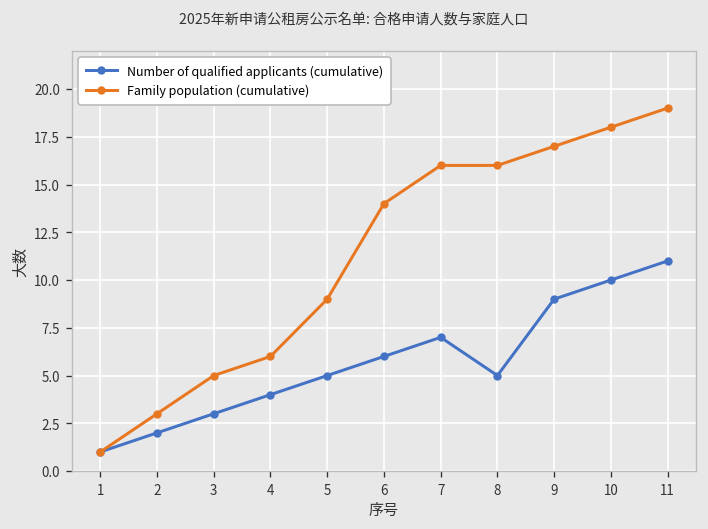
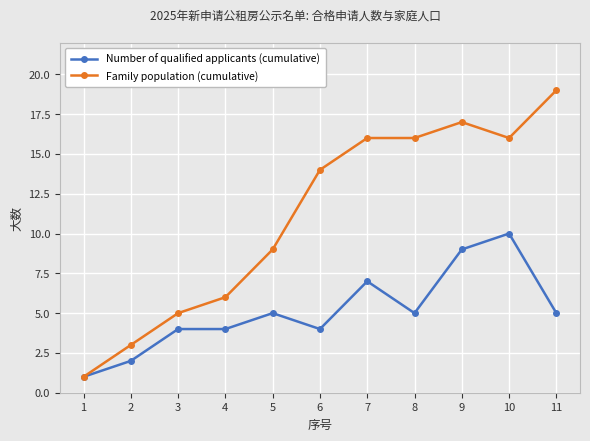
Number of qualified applicants (cumulative), 3: 3 -> 4
Number of qualified applicants (cumulative), 6: 6 -> 4
Family population (cumulative), 10: 18 -> 16
Number of qualified applicants (cumulative), 11: 11 -> 5
